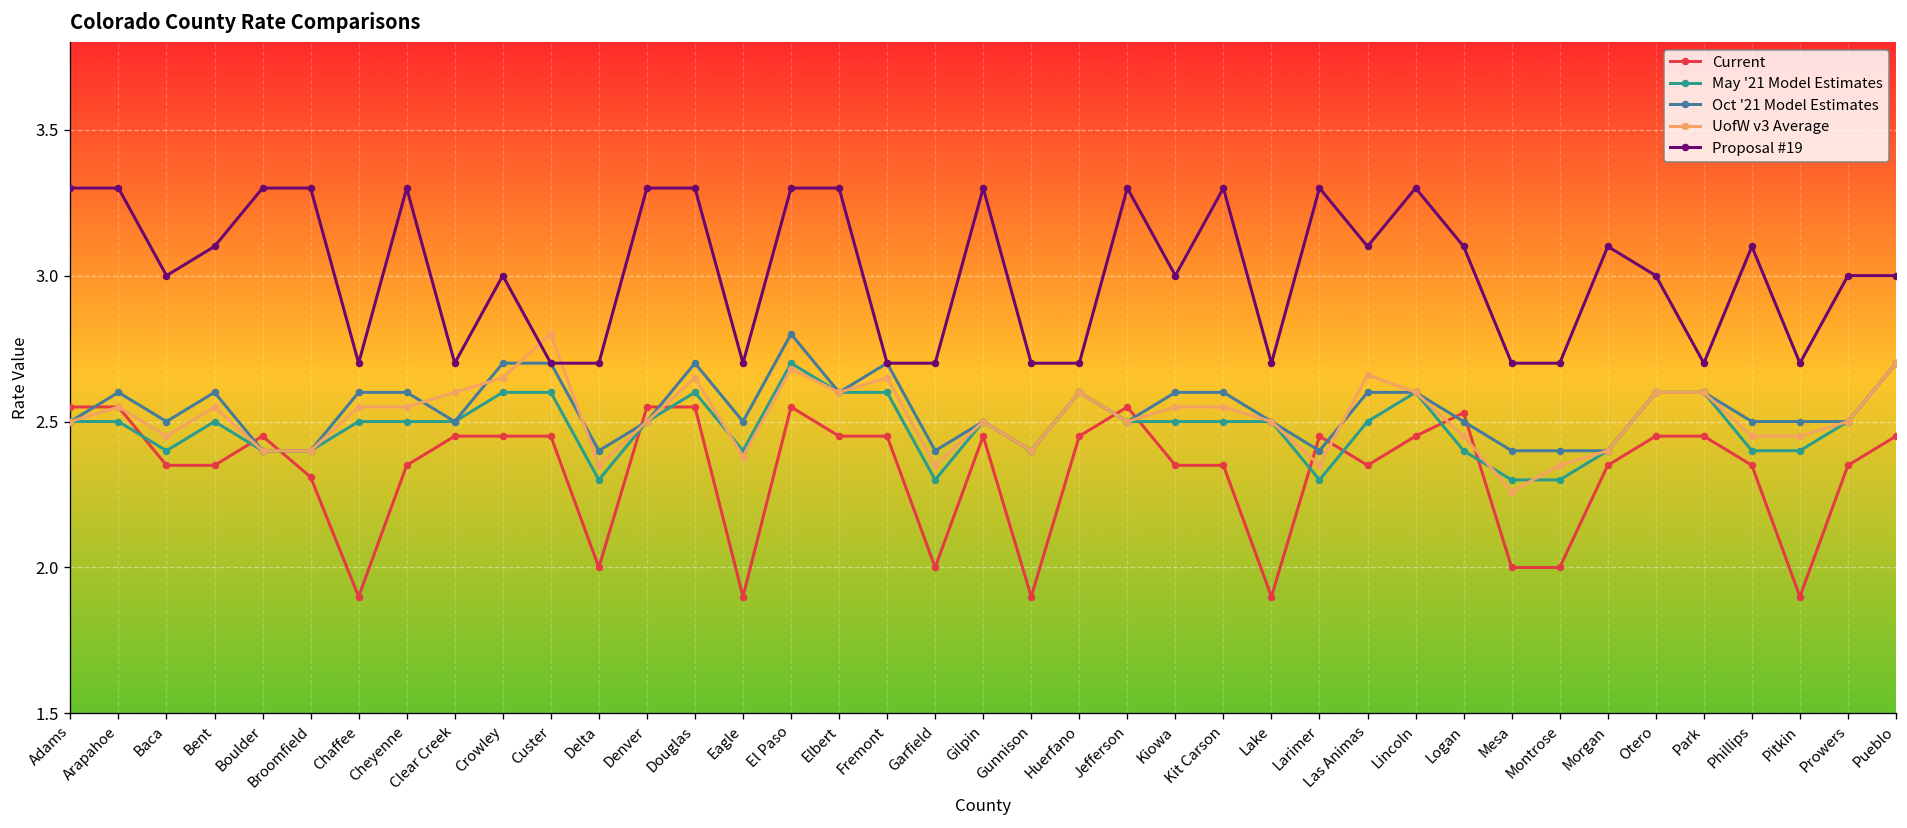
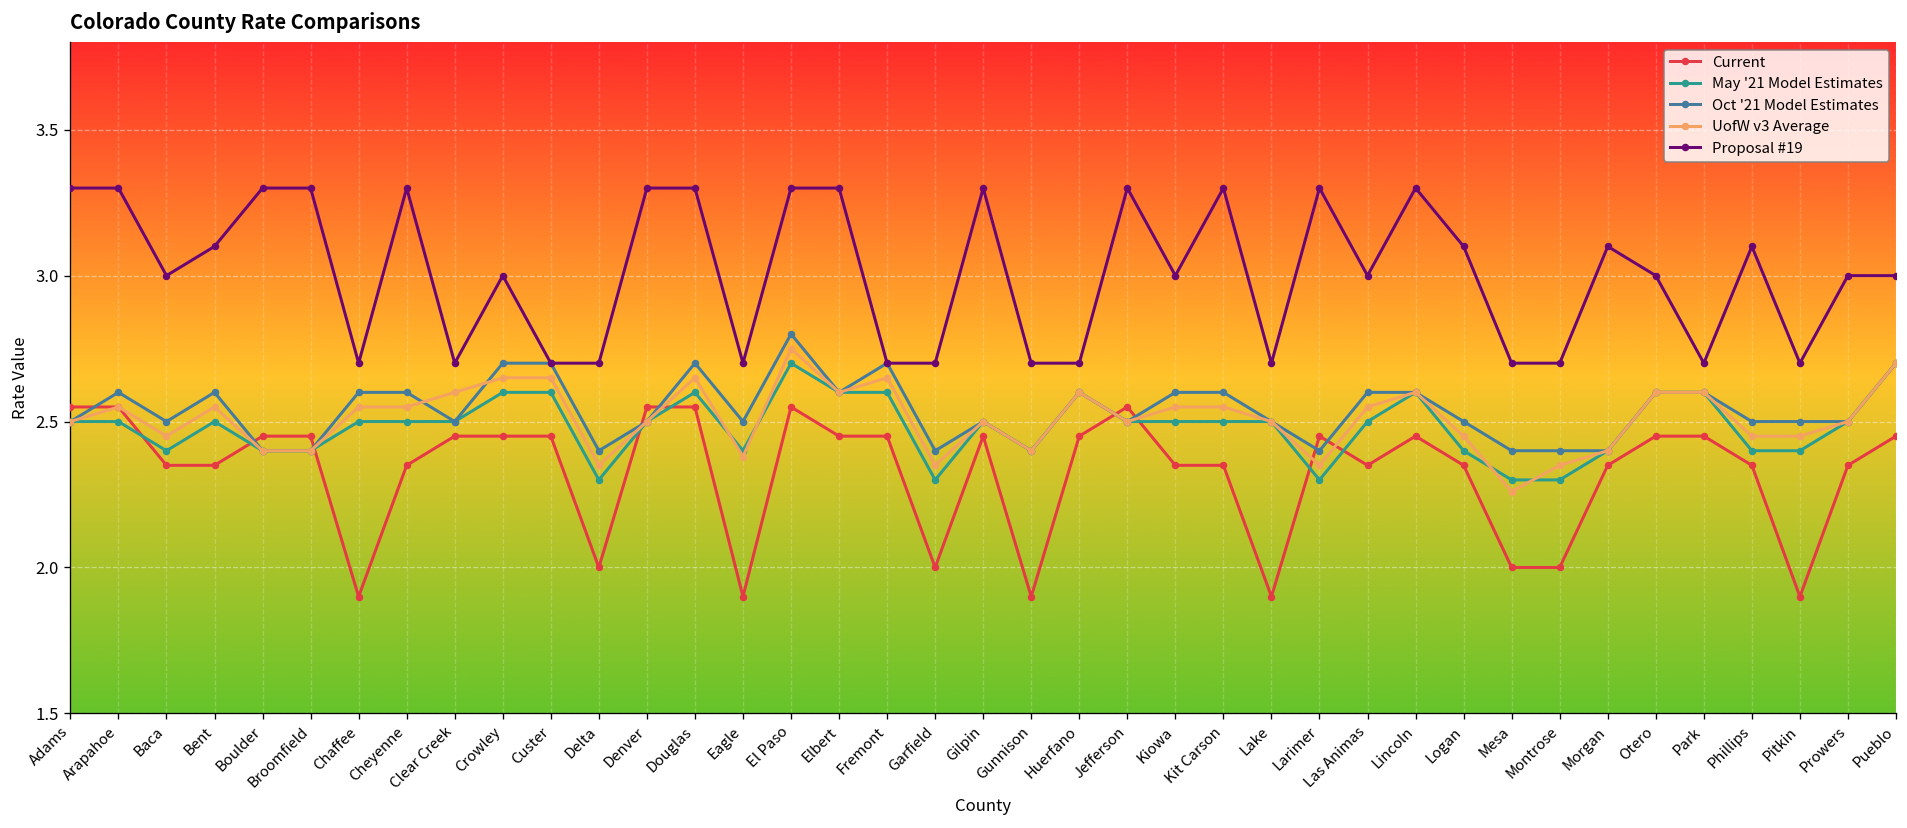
Current, Broomfield: 2.31 -> 2.45
UofW v3 Average, Custer: 2.80 -> 2.65
UofW v3 Average, El Paso: 2.68 -> 2.75
UofW v3 Average, Las Animas: 2.66 -> 2.55
Proposal #19, Las Animas: 3.1 -> 3.0
Current, Logan: 2.53 -> 2.35
